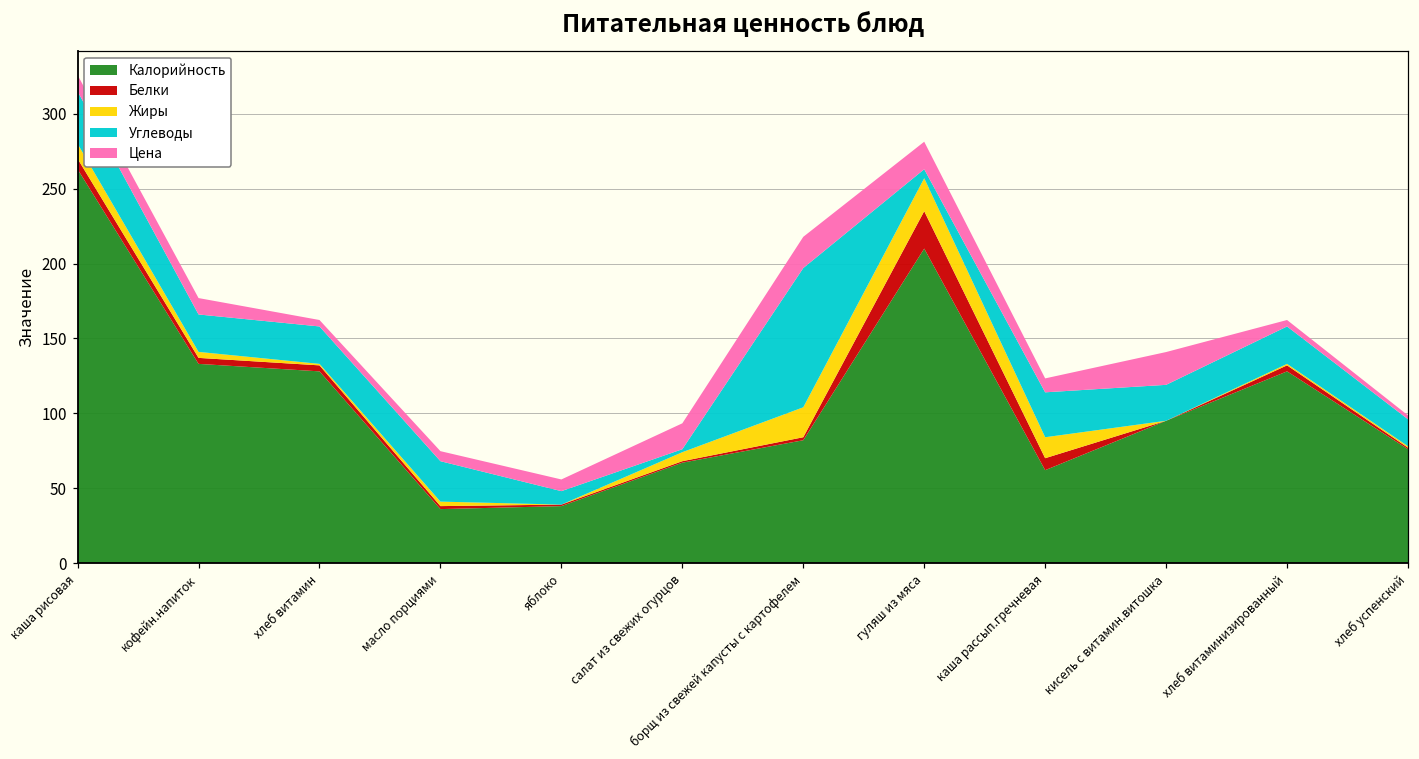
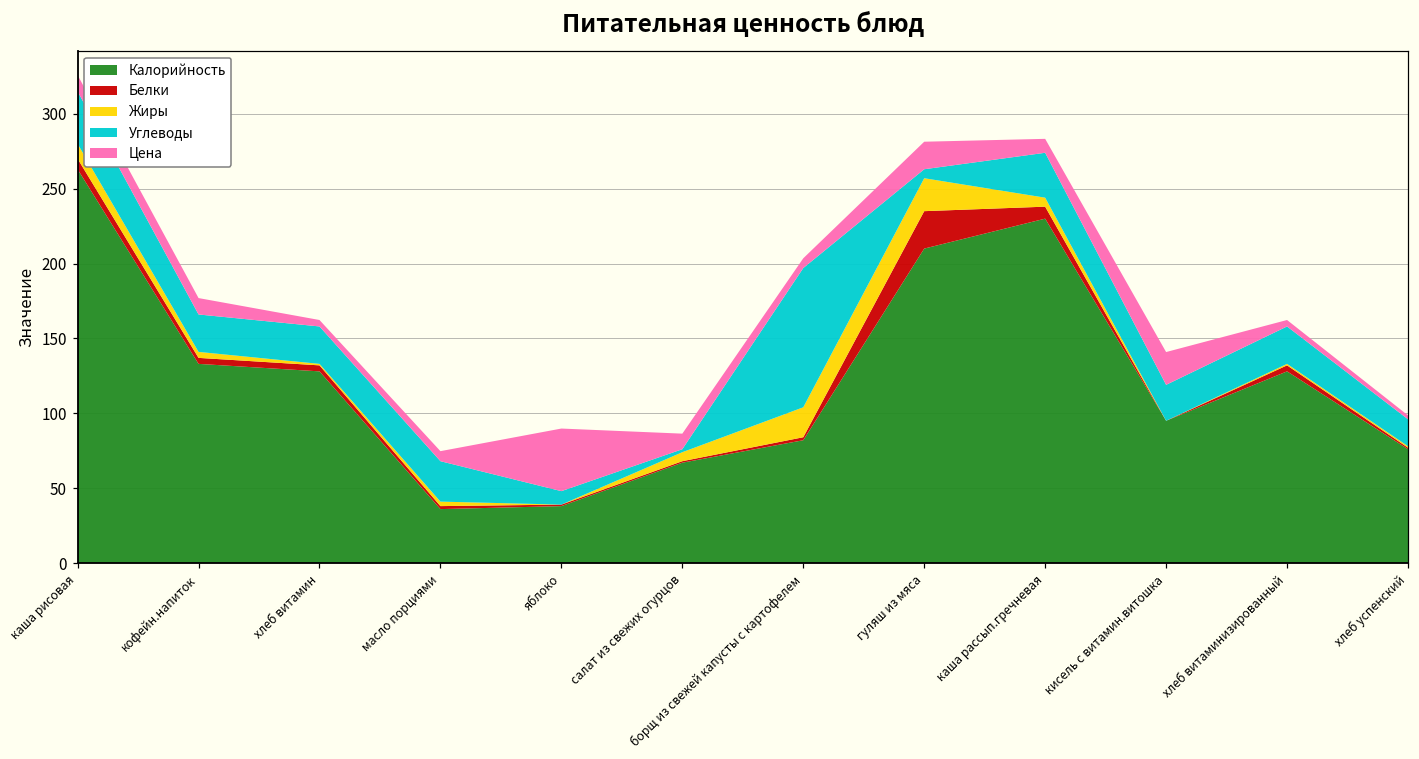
Цена, яблоко: 8 -> 42
Цена, салат из свежих огурцов: 17 -> 10
Цена, борщ из свежей капусты с картофелем: 21 -> 7
Калорийность, каша рассып.гречневая: 62 -> 230
Жиры, каша рассып.гречневая: 14 -> 6
